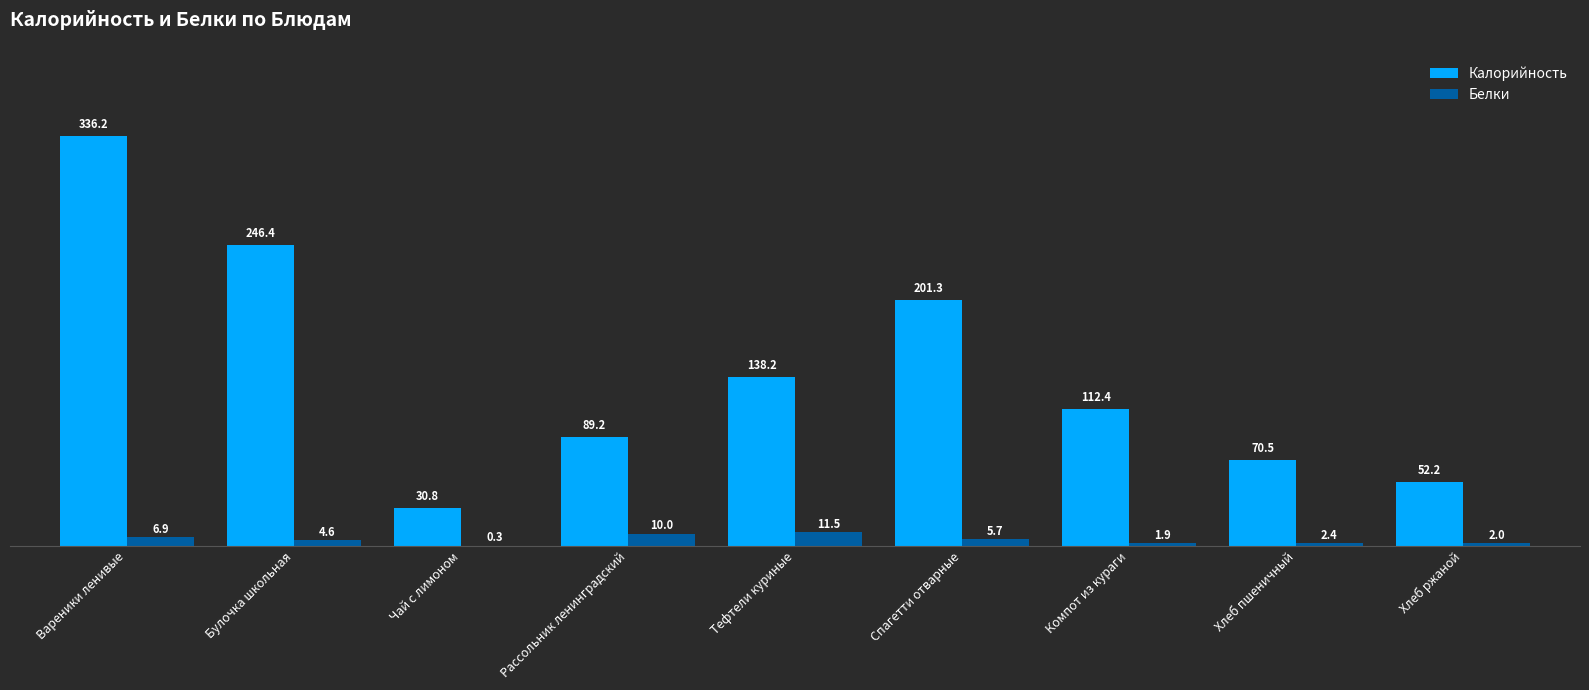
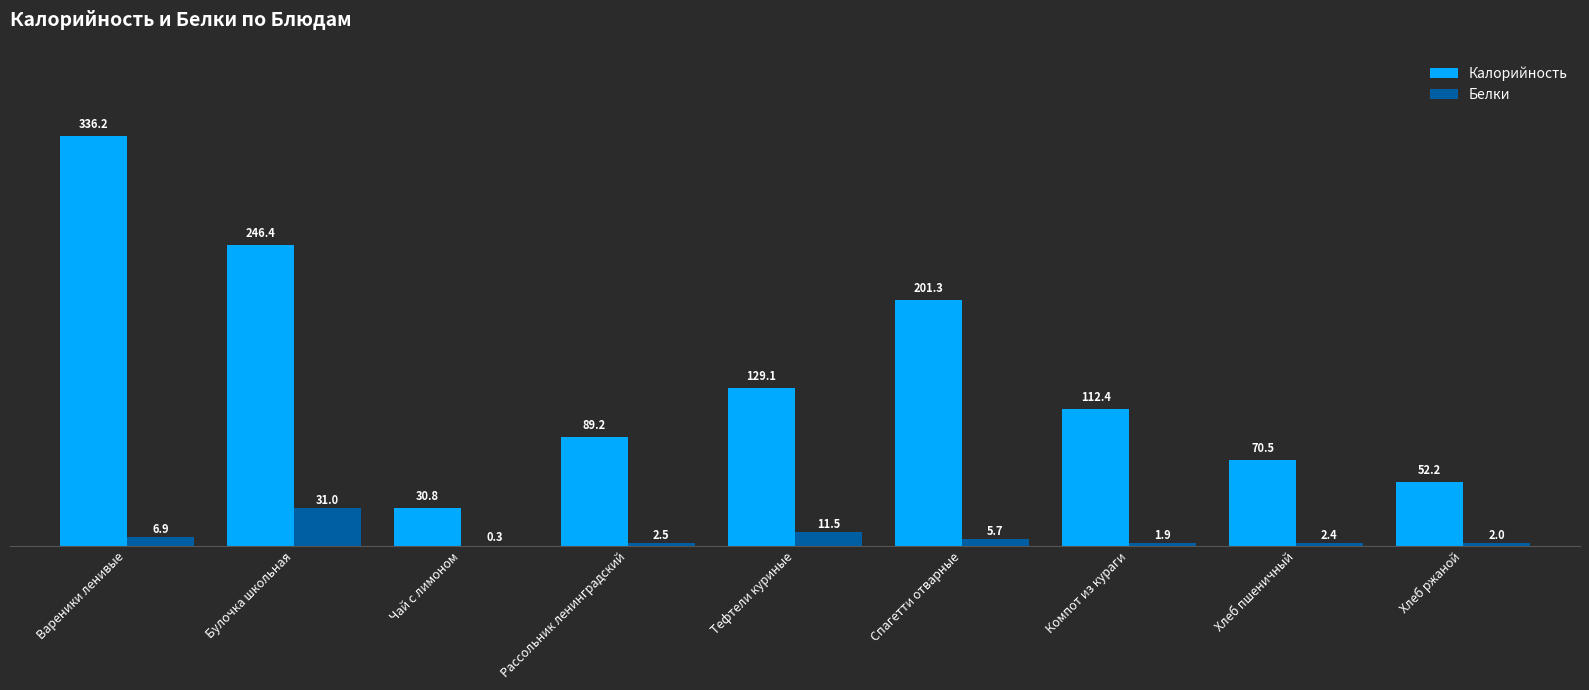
Белки, Булочка школьная: 4.6 -> 31.0
Белки, Рассольник ленинградский: 10.0 -> 2.5
Калорийность, Тефтели куриные: 138.2 -> 129.1
